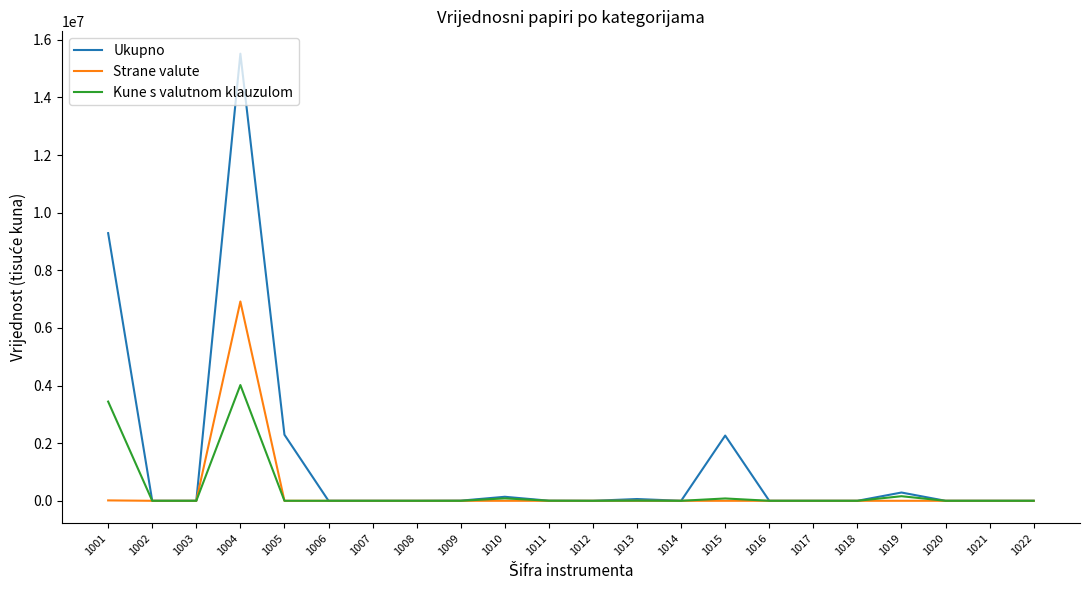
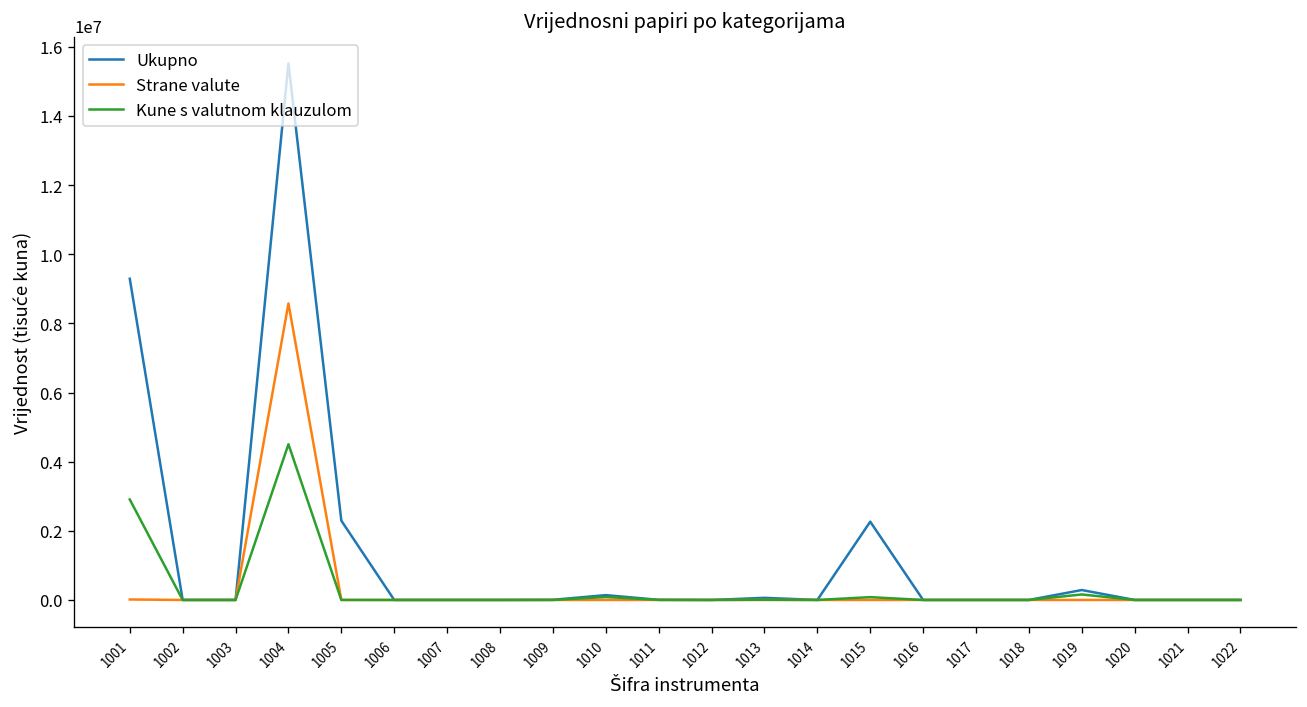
Kune s valutnom klauzulom, 1001: 3400000 -> 2900000
Strane valute, 1004: 6900000 -> 8600000
Kune s valutnom klauzulom, 1004: 4000000 -> 4500000
